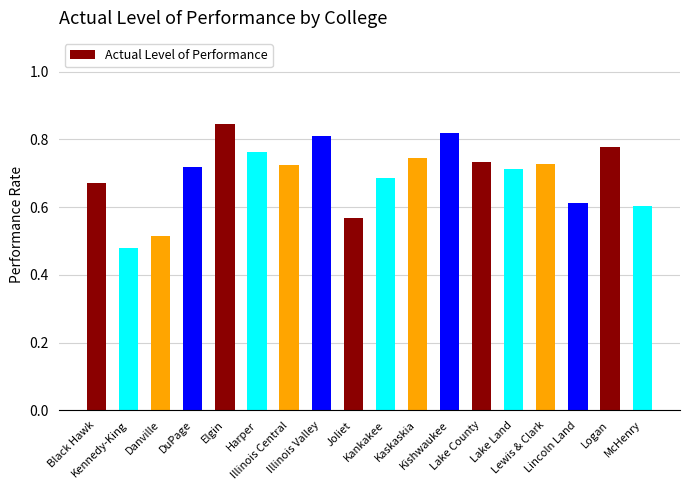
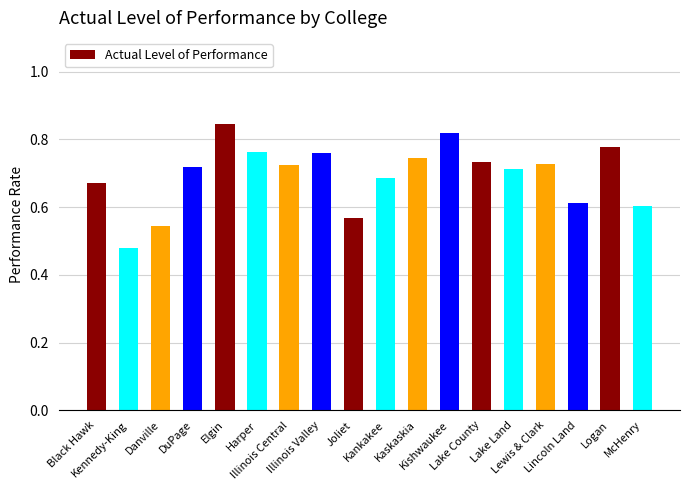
Danville: 0.51 -> 0.54
Illinois Valley: 0.81 -> 0.76
